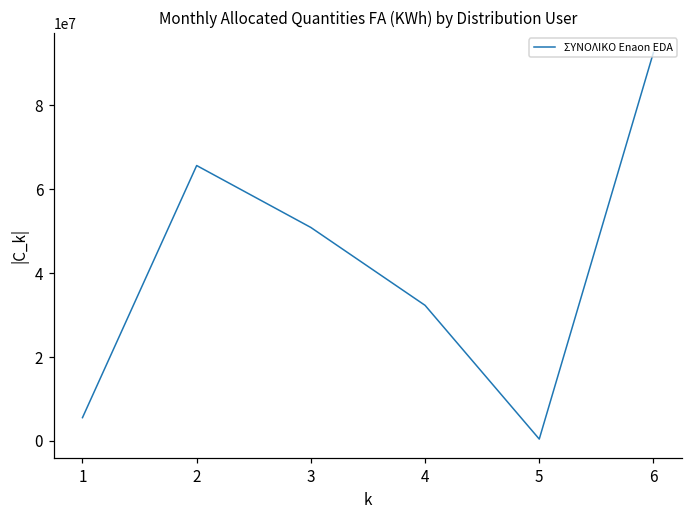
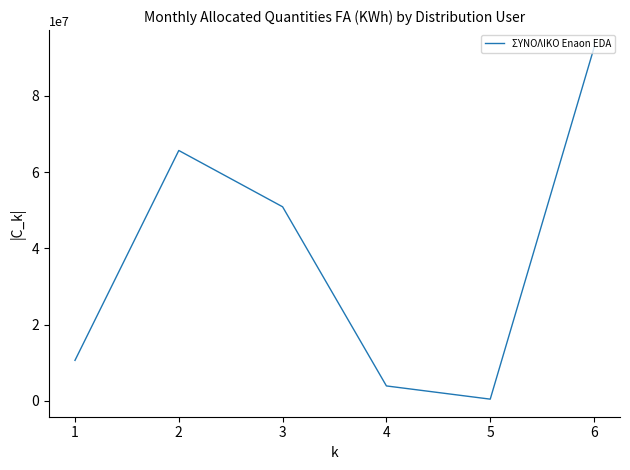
1: 6000000 -> 11000000
4: 32000000 -> 4000000
